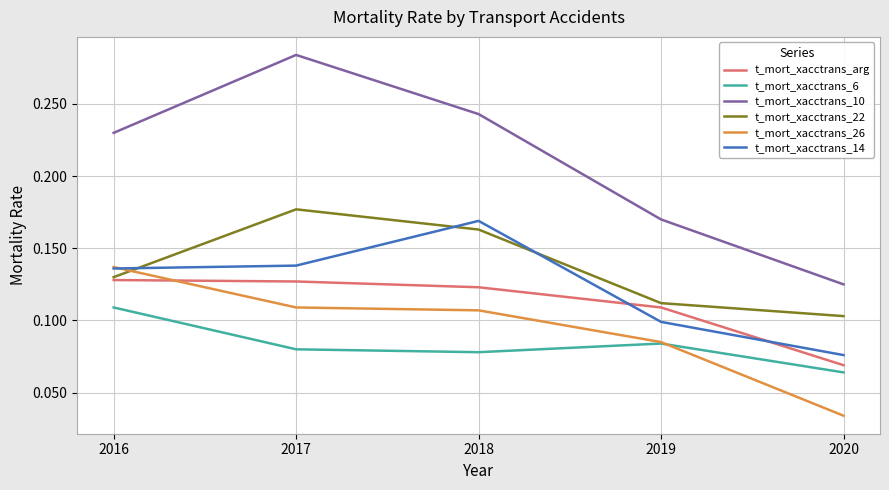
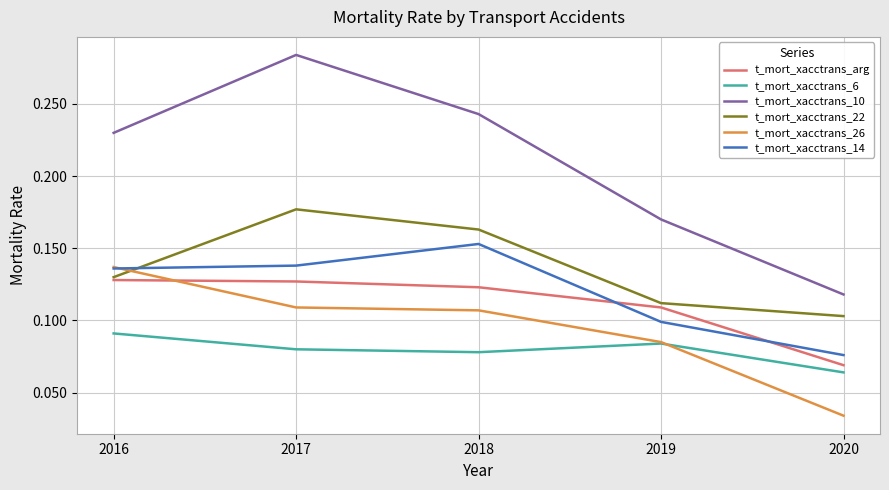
t_mort_xacctrans_6, 2016: 0.109 -> 0.091
t_mort_xacctrans_14, 2018: 0.169 -> 0.153
t_mort_xacctrans_10, 2020: 0.125 -> 0.118
